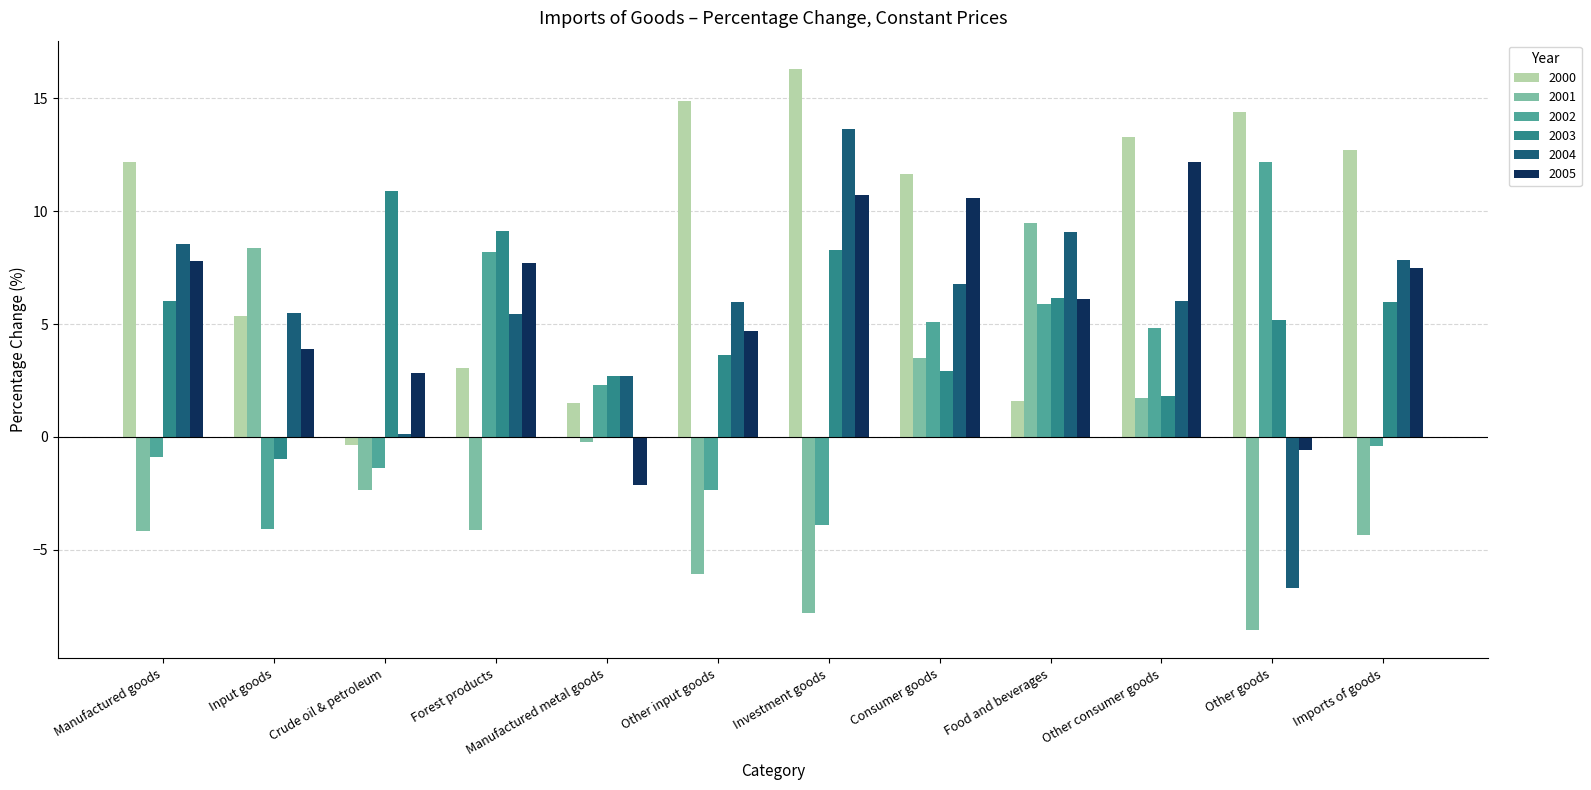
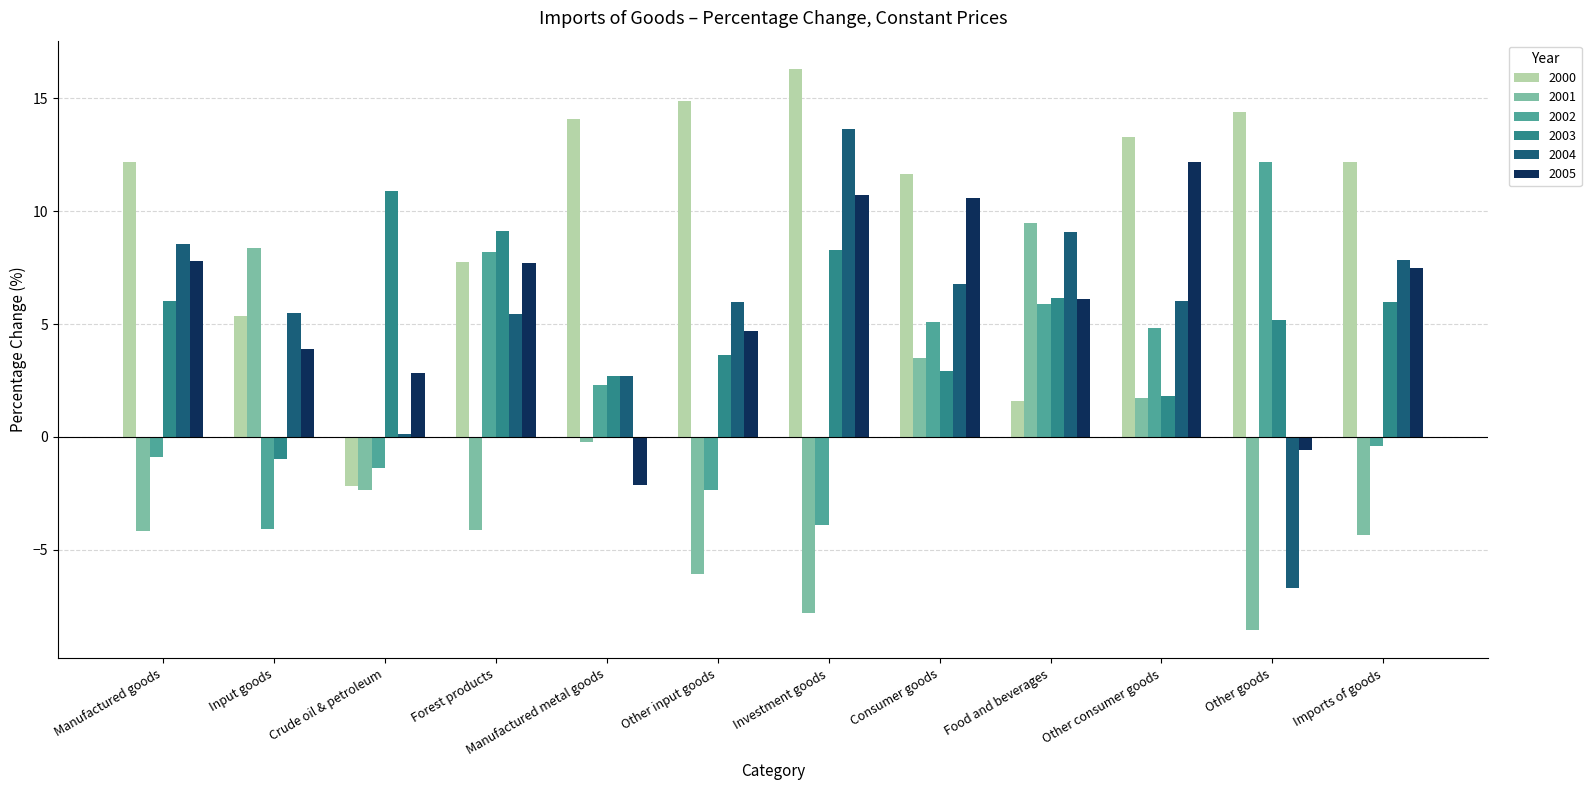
2000, Crude oil & petroleum: -0.4 -> -2.2
2000, Forest products: 3.1 -> 7.8
2000, Manufactured metal goods: 1.5 -> 14.1
2000, Imports of goods: 12.7 -> 12.2
